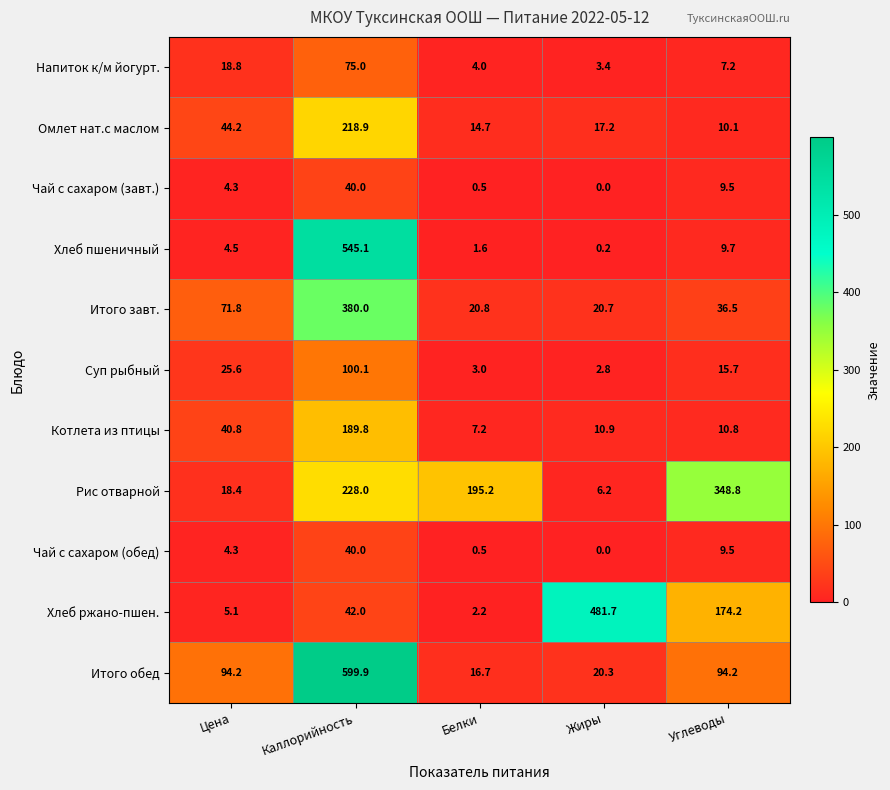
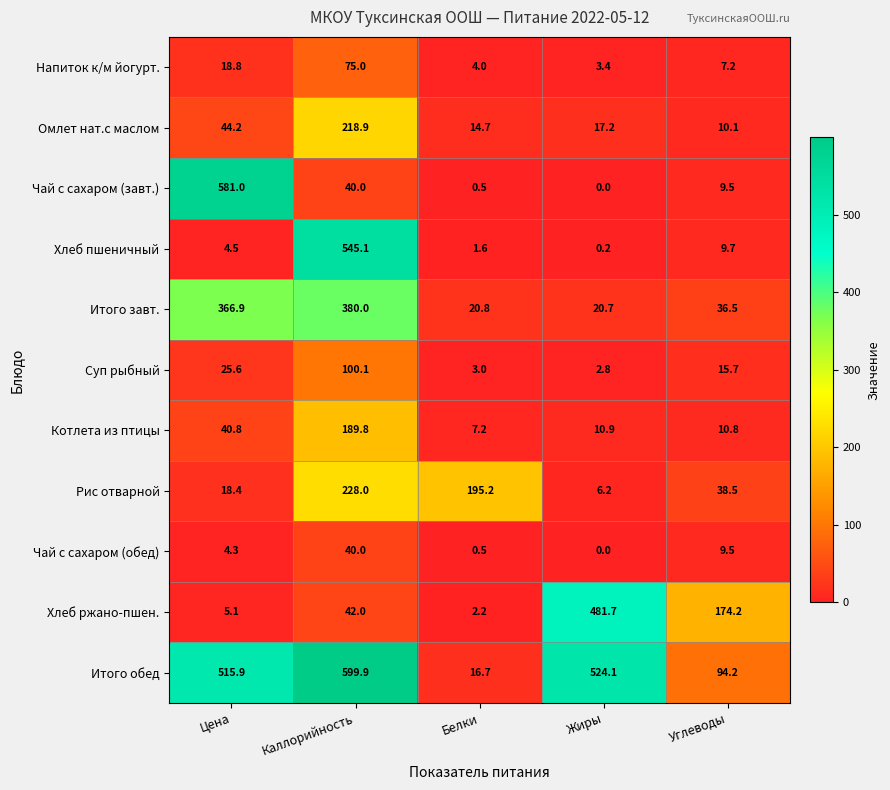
Чай с сахаром (завт.), Цена: 4.3 -> 581.0
Итого завт., Цена: 71.8 -> 366.9
Рис отварной, Углеводы: 348.8 -> 38.5
Итого обед, Цена: 94.2 -> 515.9
Итого обед, Жиры: 20.3 -> 524.1
